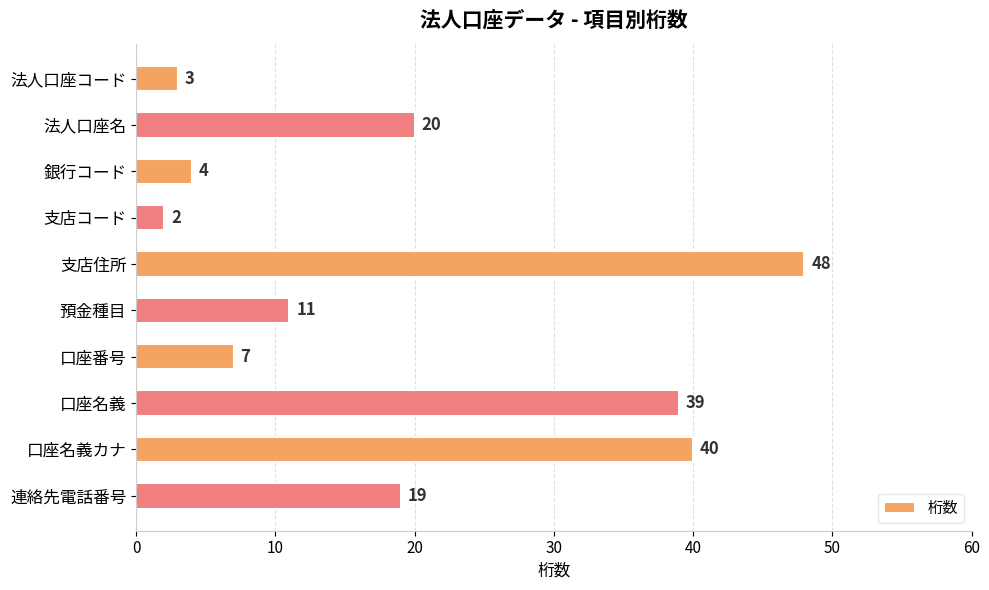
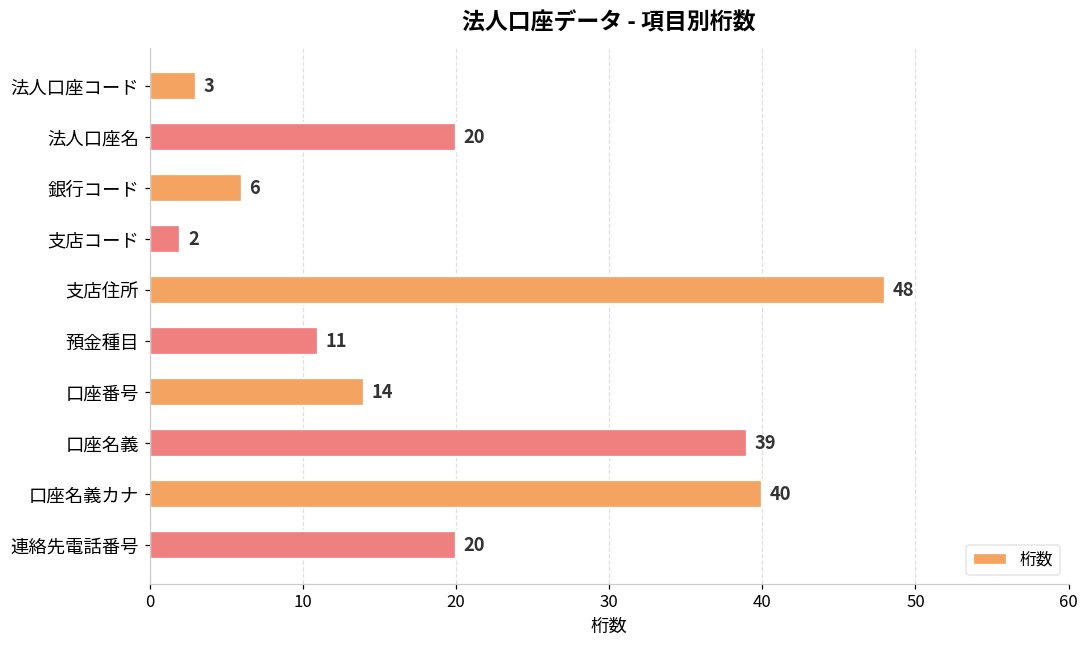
銀行コード: 4 -> 6
口座番号: 7 -> 14
連絡先電話番号: 19 -> 20
